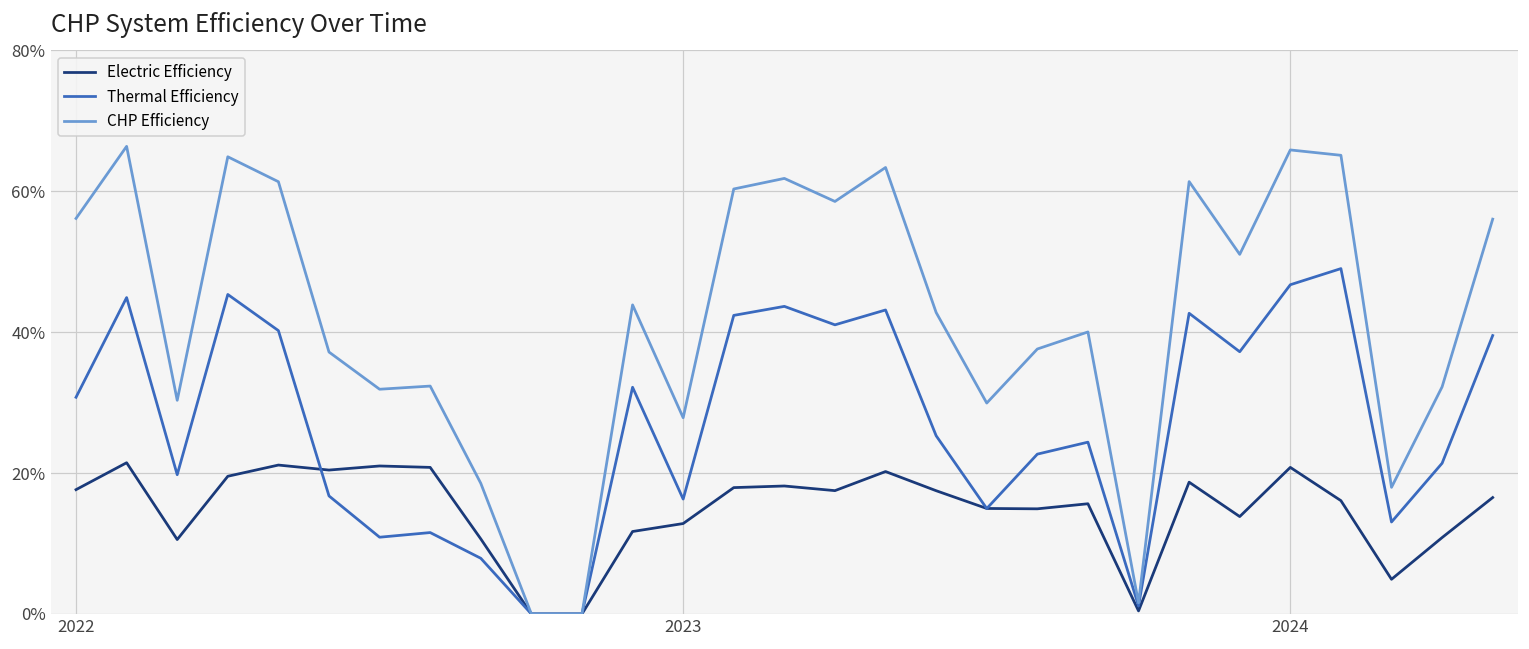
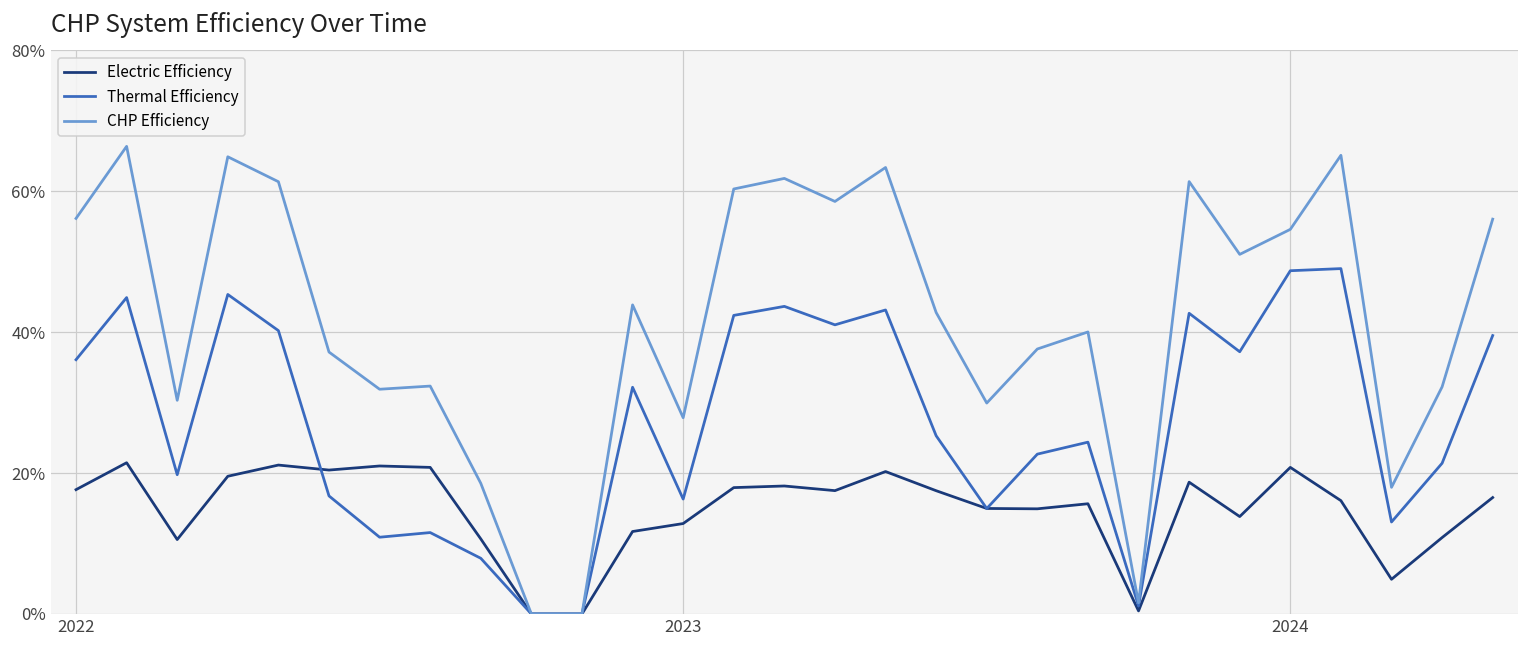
Thermal Efficiency, 2022: 31% -> 36%
Thermal Efficiency, 2024: 47% -> 49%
CHP Efficiency, 2024: 66% -> 55%
